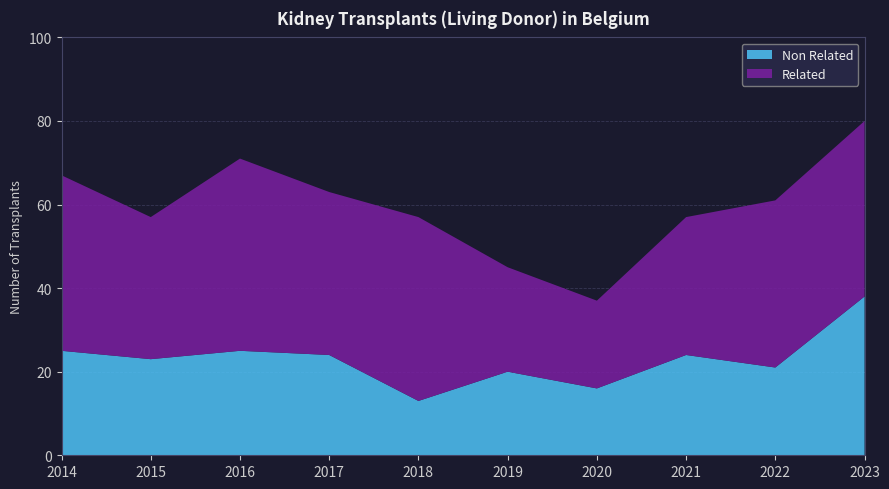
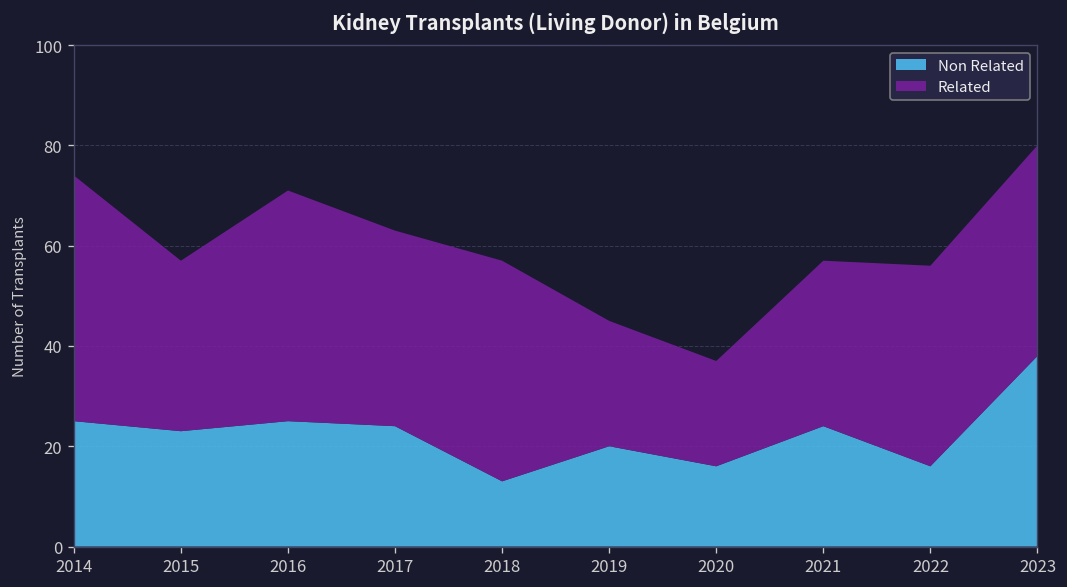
Related, 2014: 42 -> 49
Non Related, 2022: 21 -> 16
